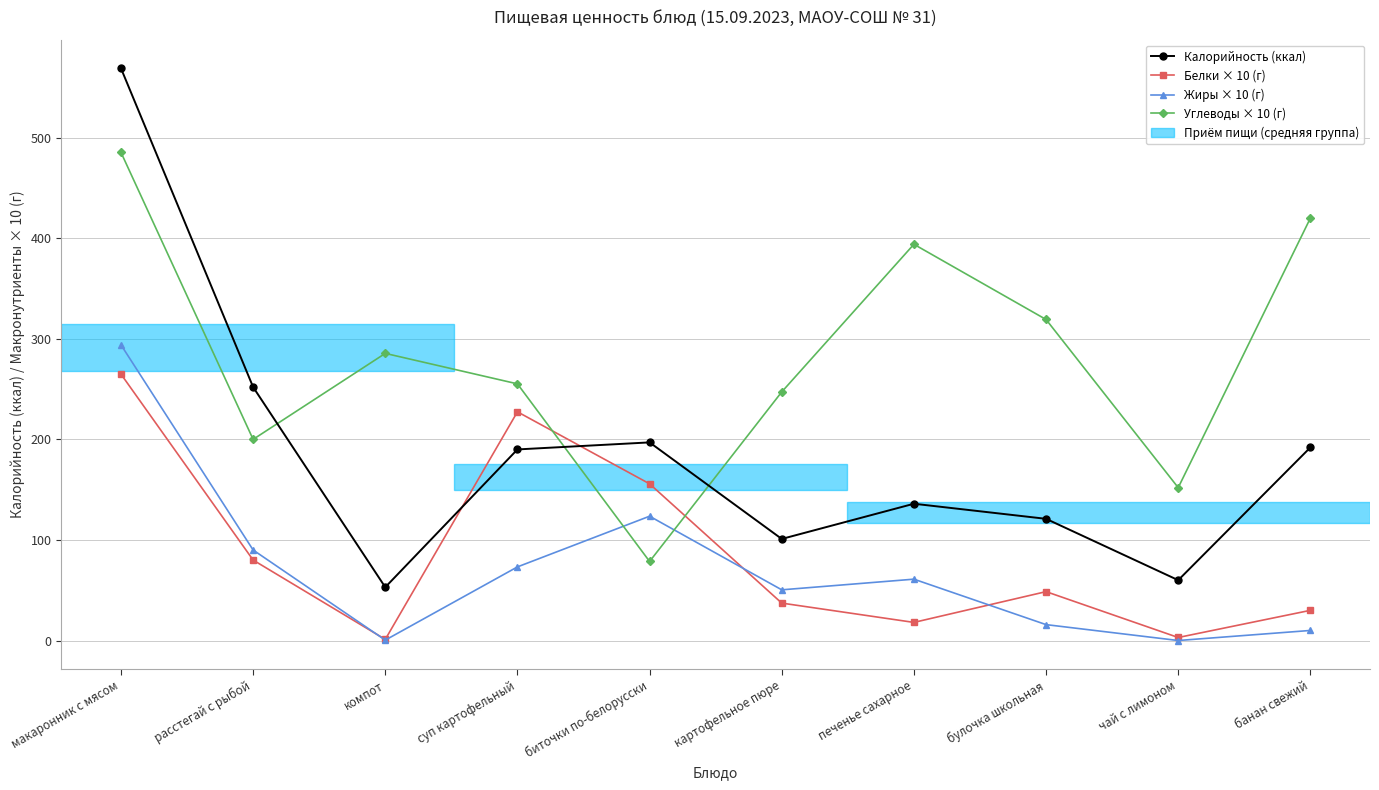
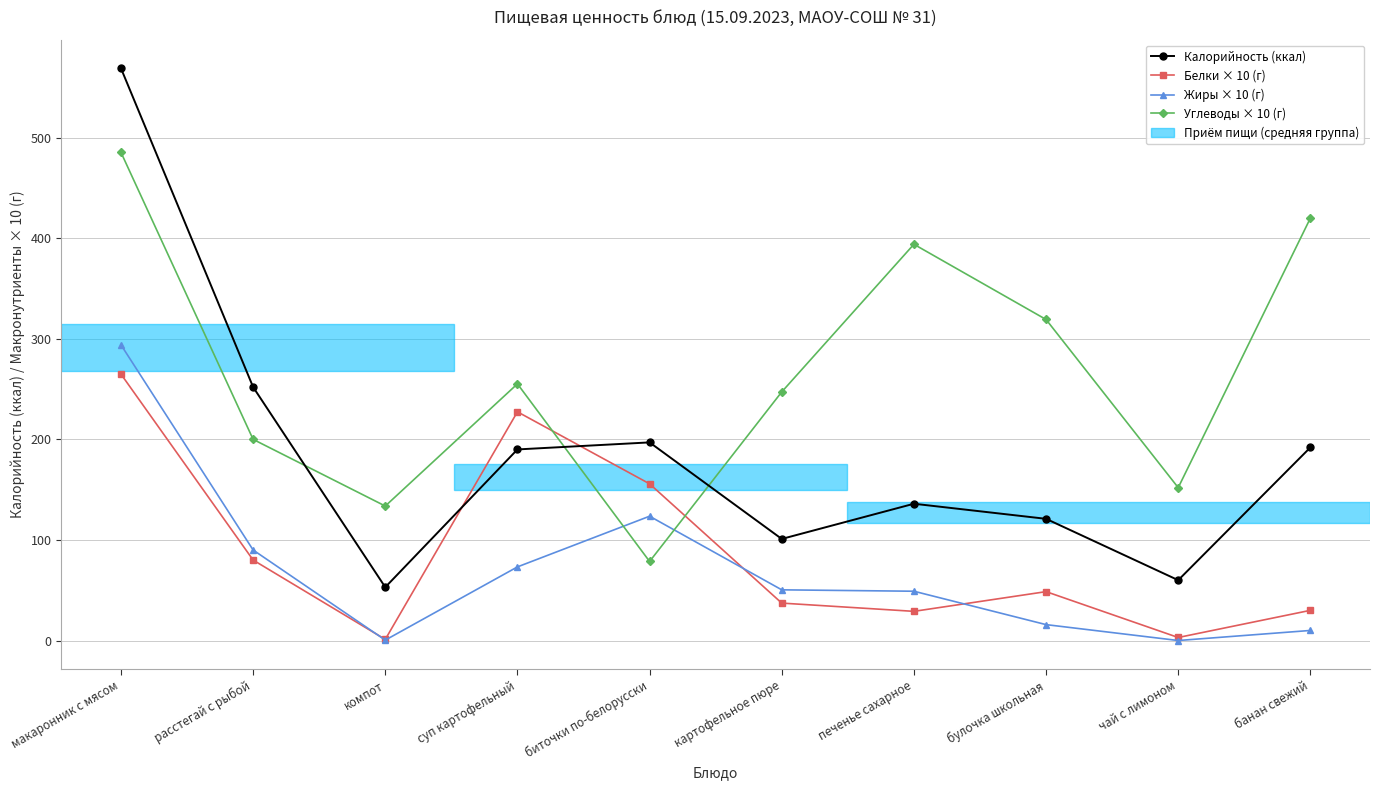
Углеводы × 10 (г), компот: 286 -> 134
Белки × 10 (г), печенье сахарное: 18 -> 29
Жиры × 10 (г), печенье сахарное: 61 -> 49
